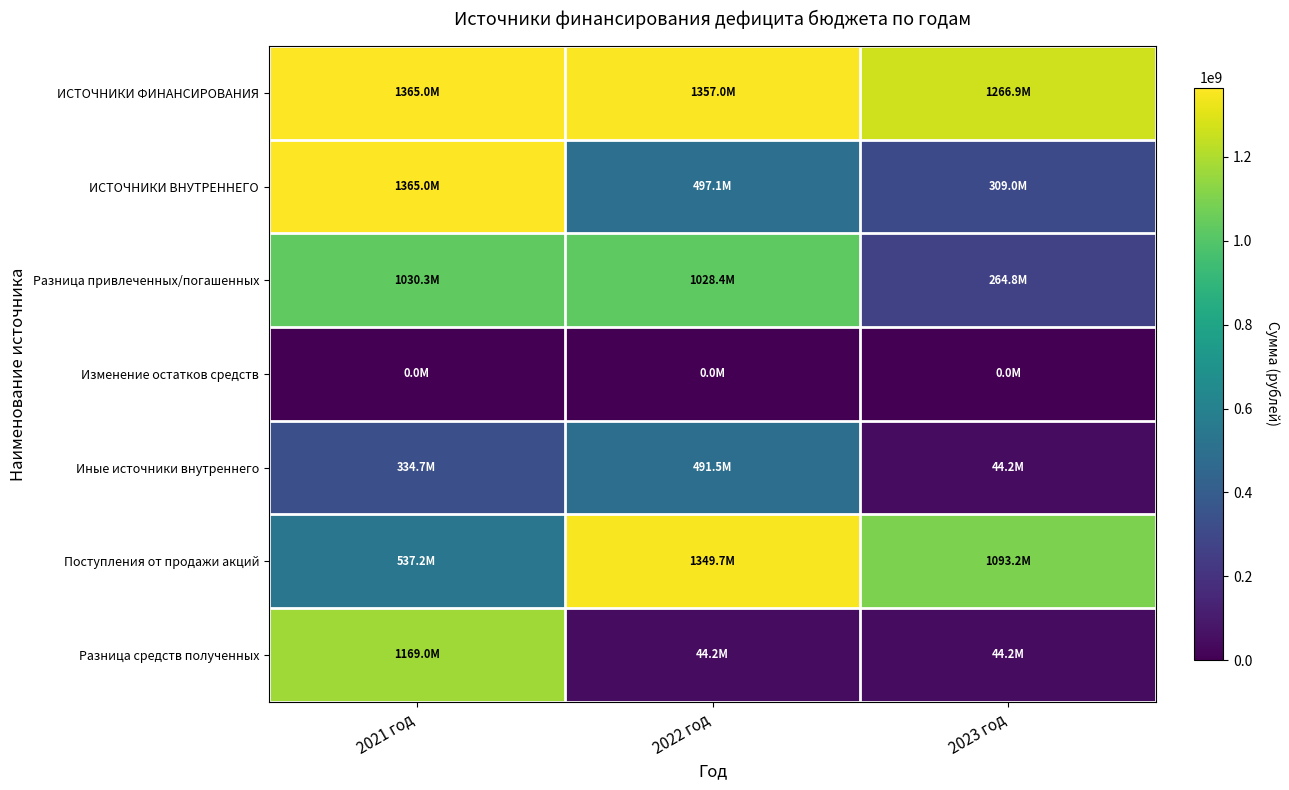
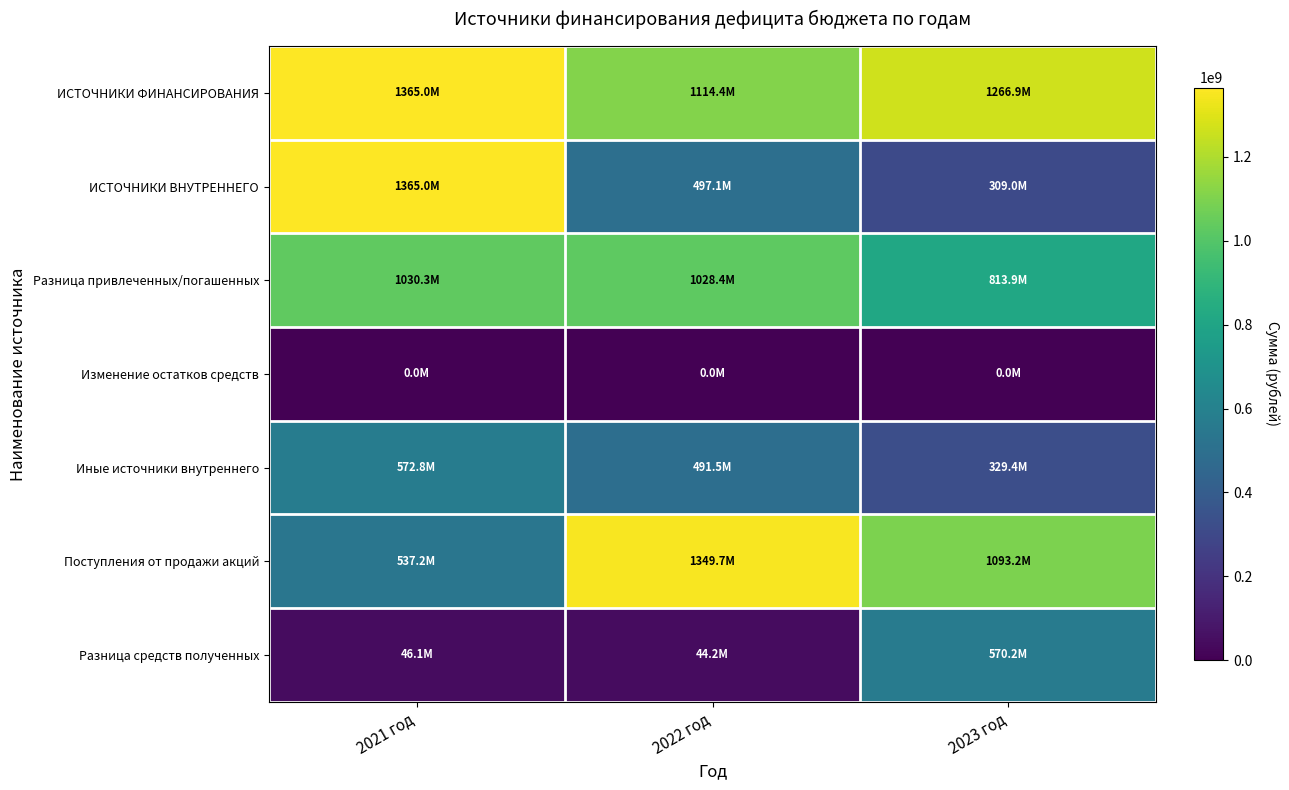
ИСТОЧНИКИ ФИНАНСИРОВАНИЯ, 2022 год: 1357.0M -> 1114.4M
Разница привлеченных/погашенных, 2023 год: 264.8M -> 813.9M
Иные источники внутреннего, 2021 год: 334.7M -> 572.8M
Иные источники внутреннего, 2023 год: 44.2M -> 329.4M
Разница средств полученных, 2021 год: 1169.0M -> 46.1M
Разница средств полученных, 2023 год: 44.2M -> 570.2M
